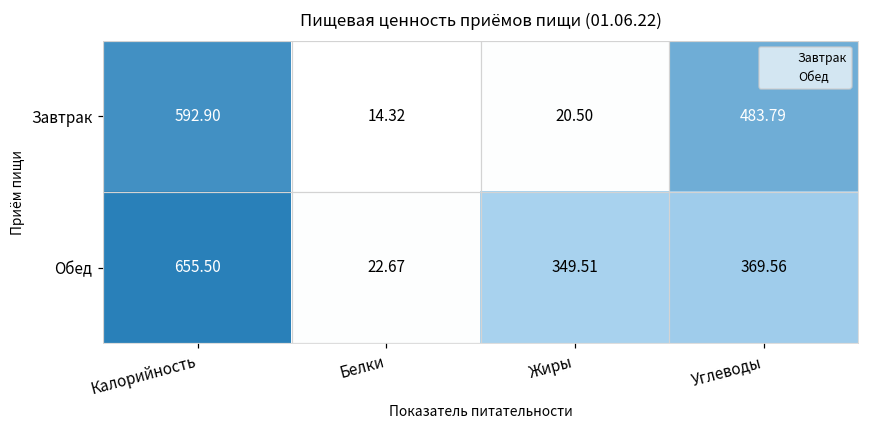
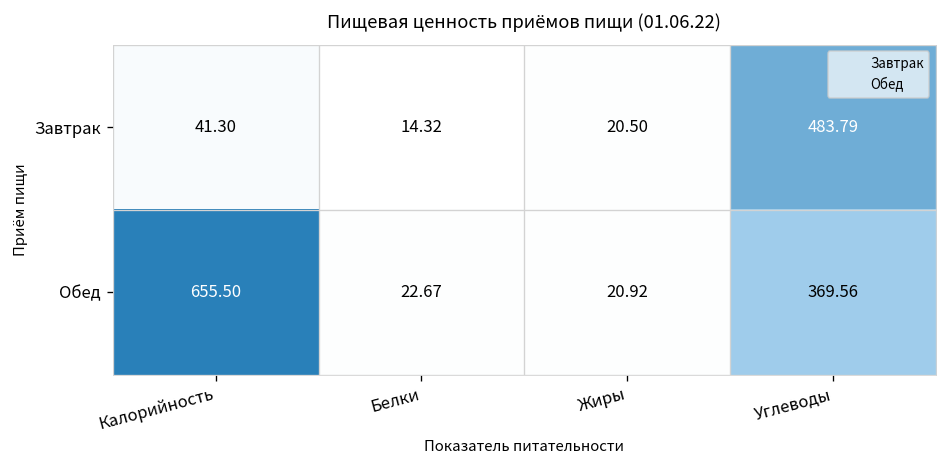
Завтрак, Калорийность: 592.90 -> 41.30
Обед, Жиры: 349.51 -> 20.92
